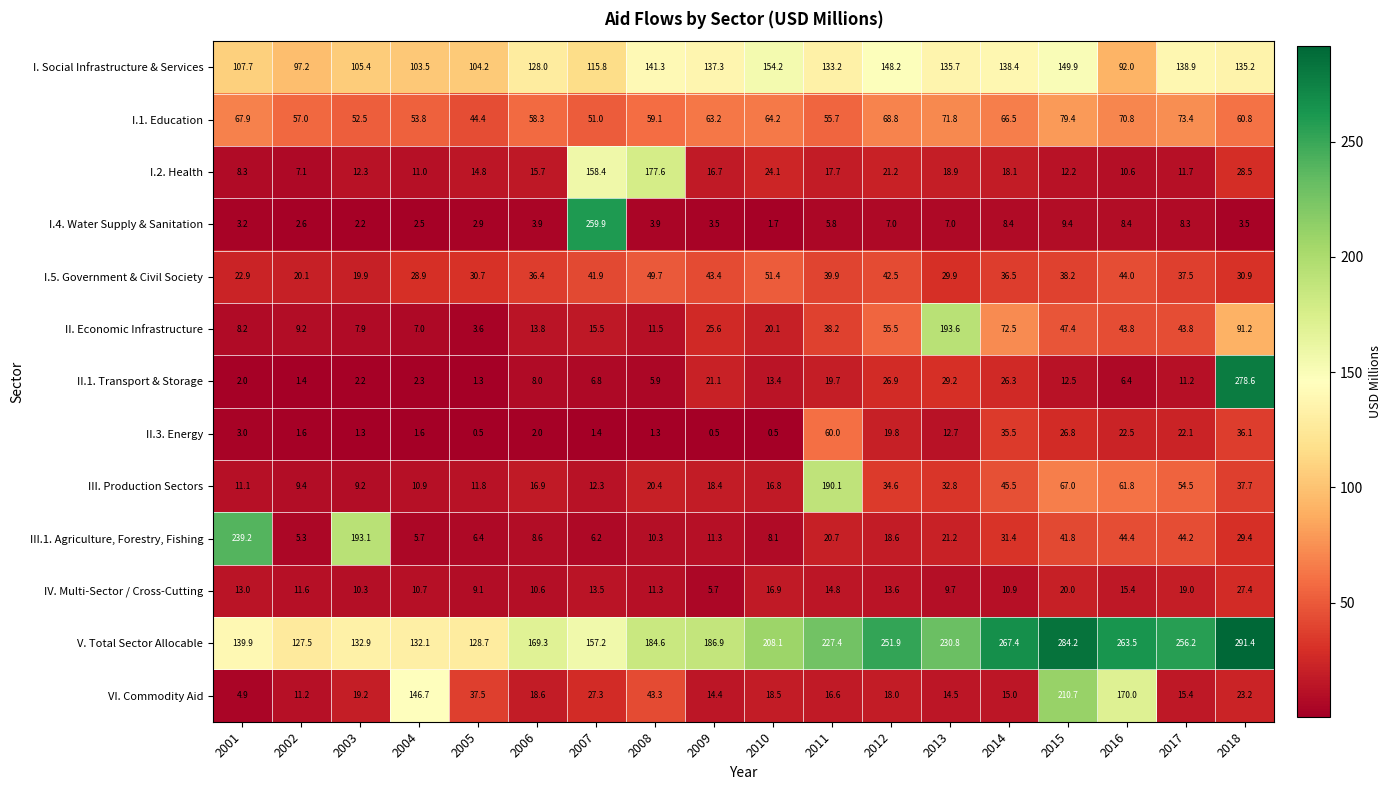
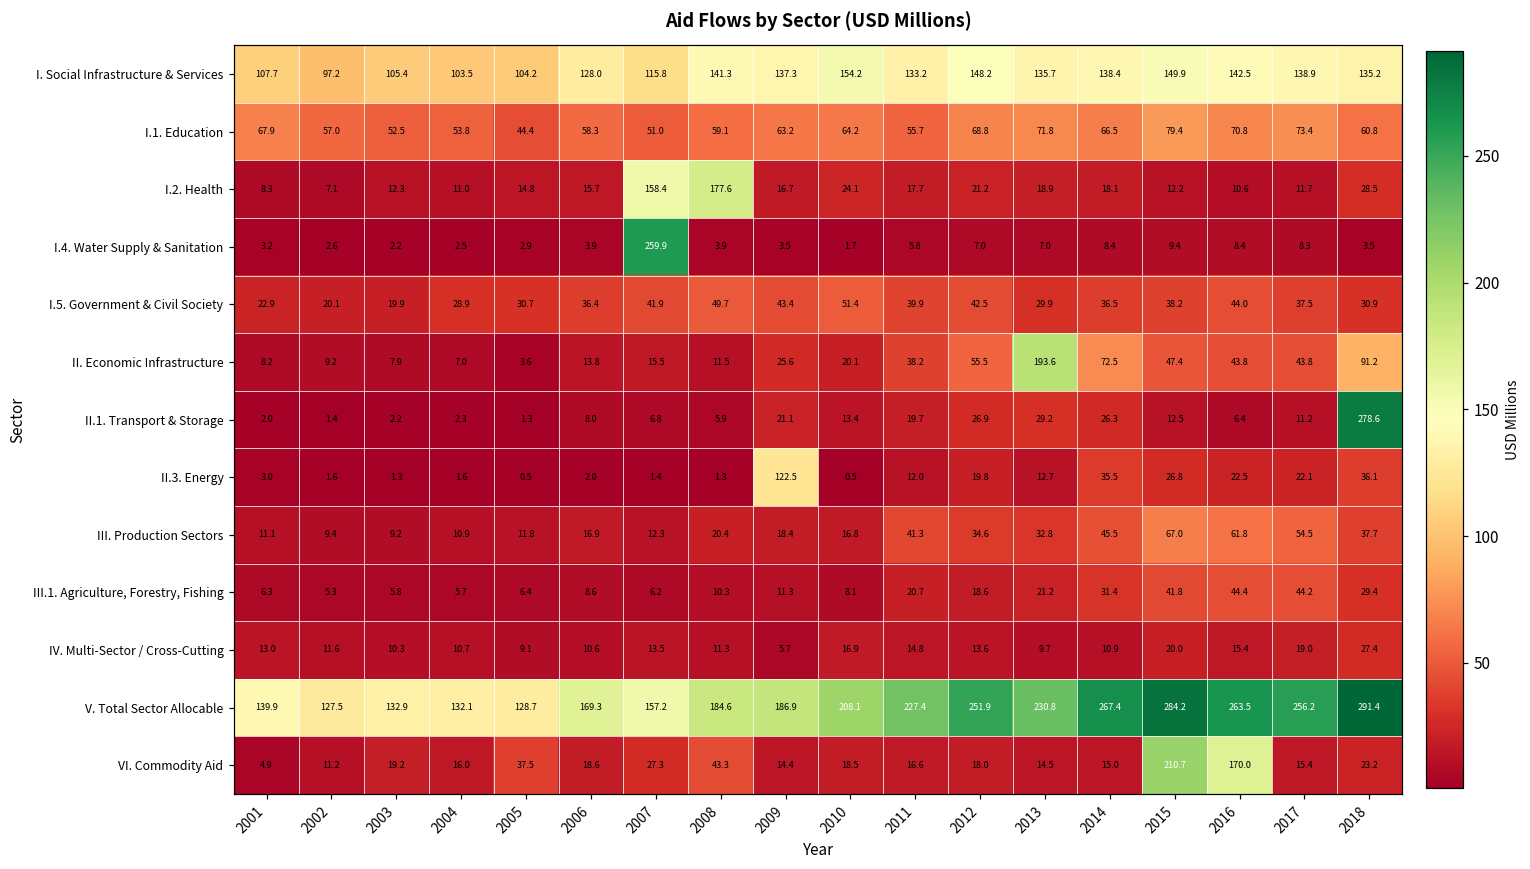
I. Social Infrastructure & Services, 2016: 92.0 -> 142.5
II.3. Energy, 2009: 0.5 -> 122.5
II.3. Energy, 2011: 60.0 -> 12.0
III. Production Sectors, 2011: 190.1 -> 41.3
III.1. Agriculture, Forestry, Fishing, 2001: 239.2 -> 6.3
III.1. Agriculture, Forestry, Fishing, 2003: 193.1 -> 5.8
VI. Commodity Aid, 2004: 146.7 -> 16.0
